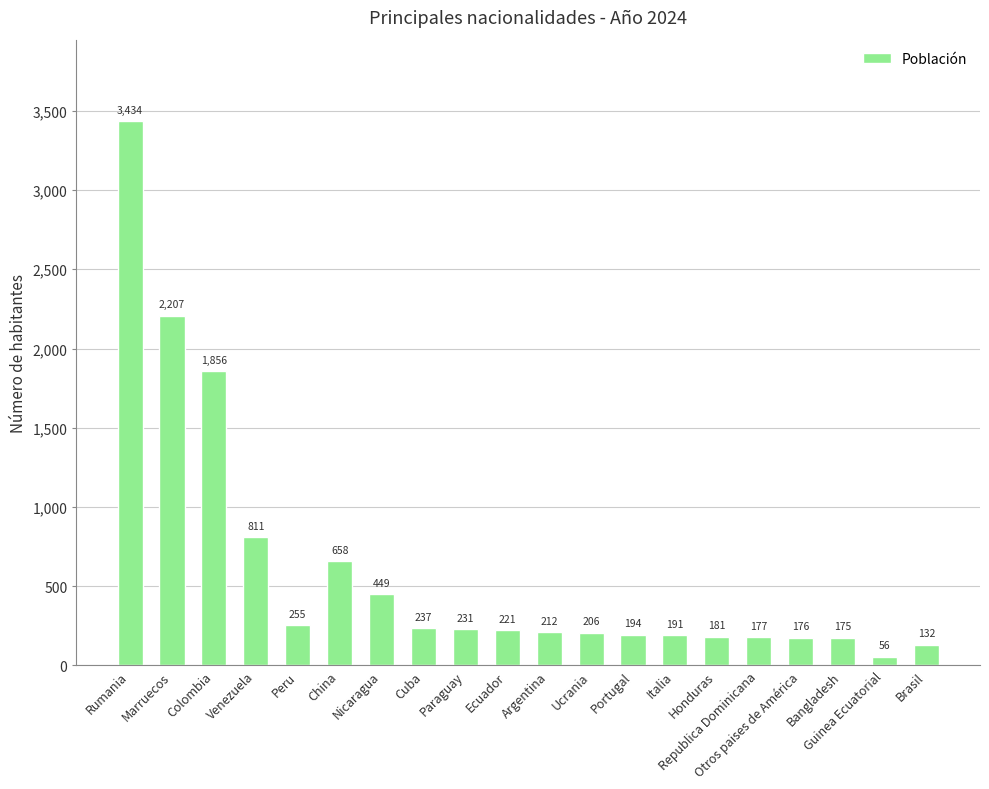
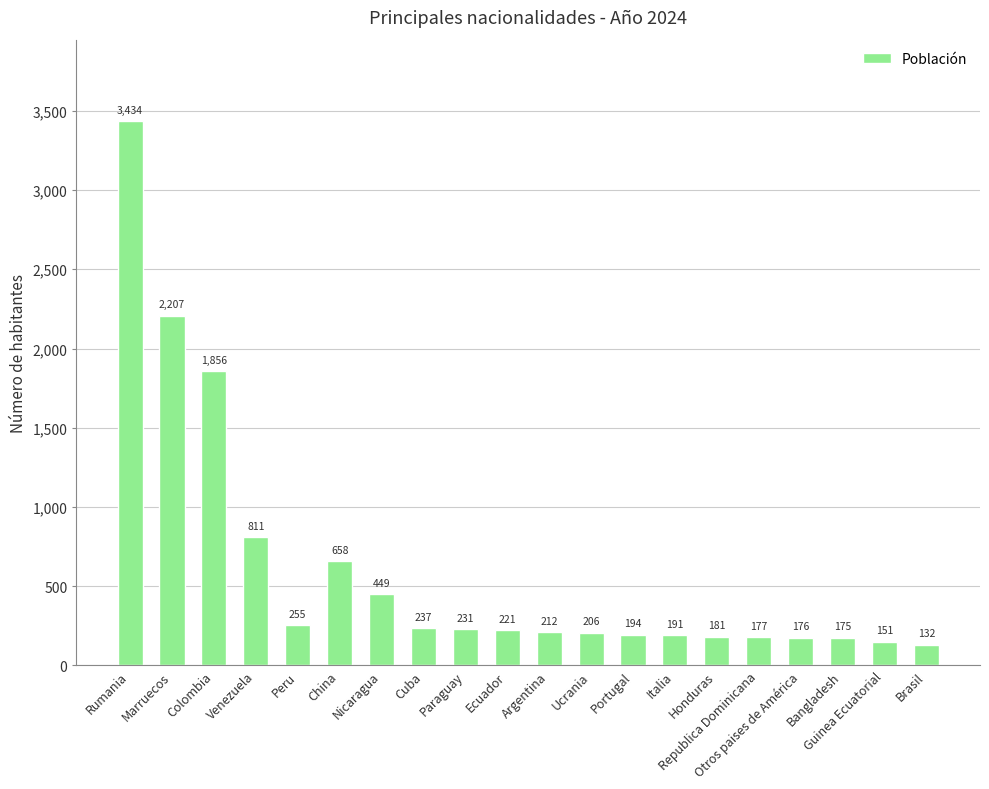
Guinea Ecuatorial: 56 -> 151
